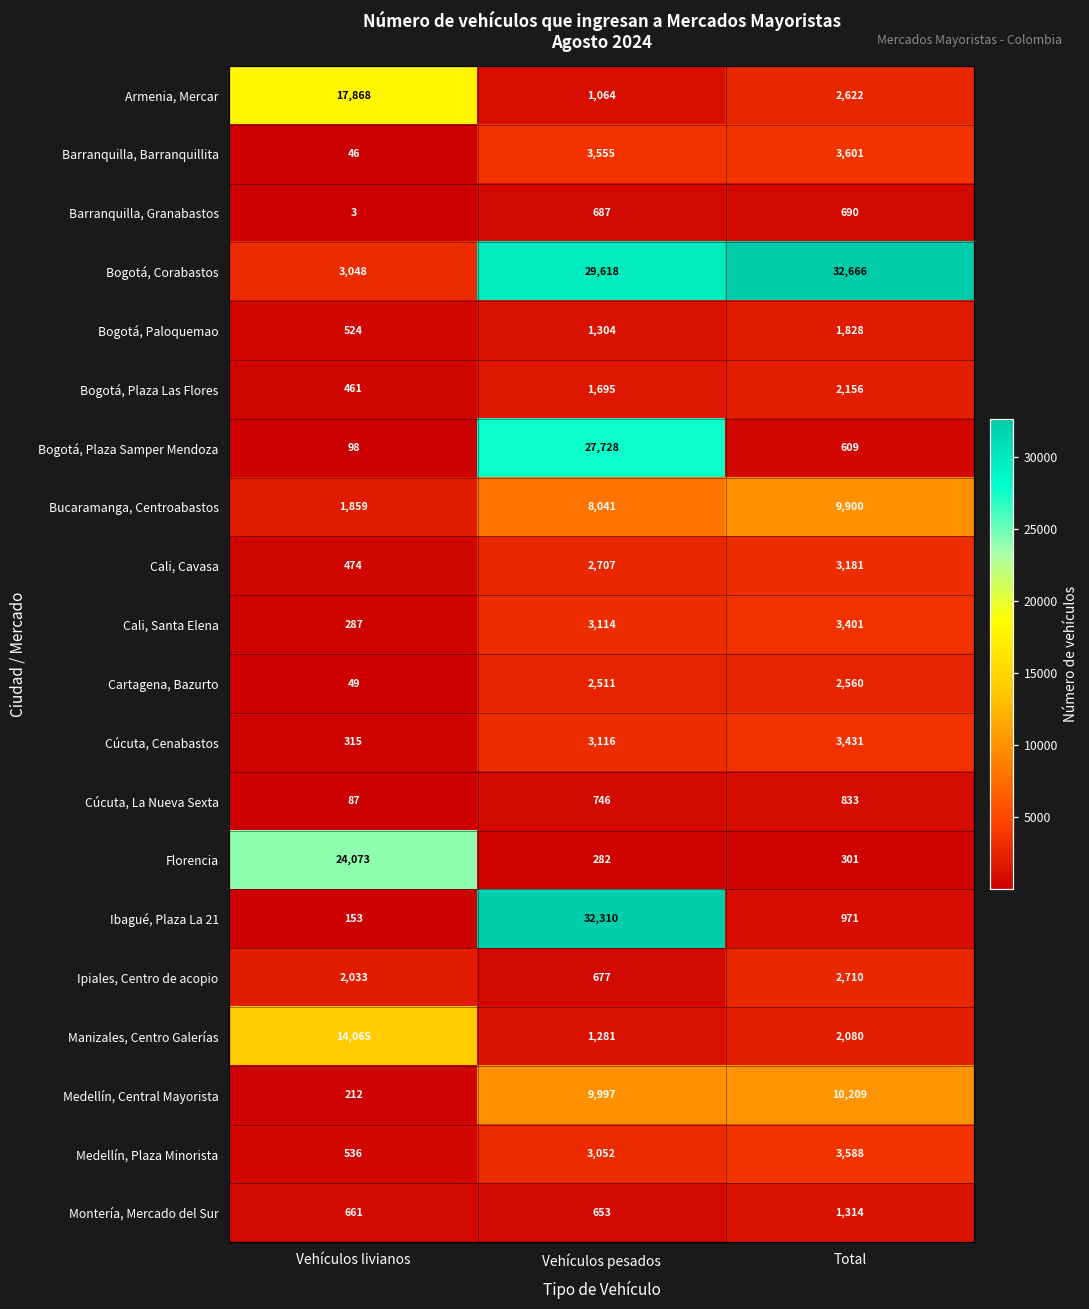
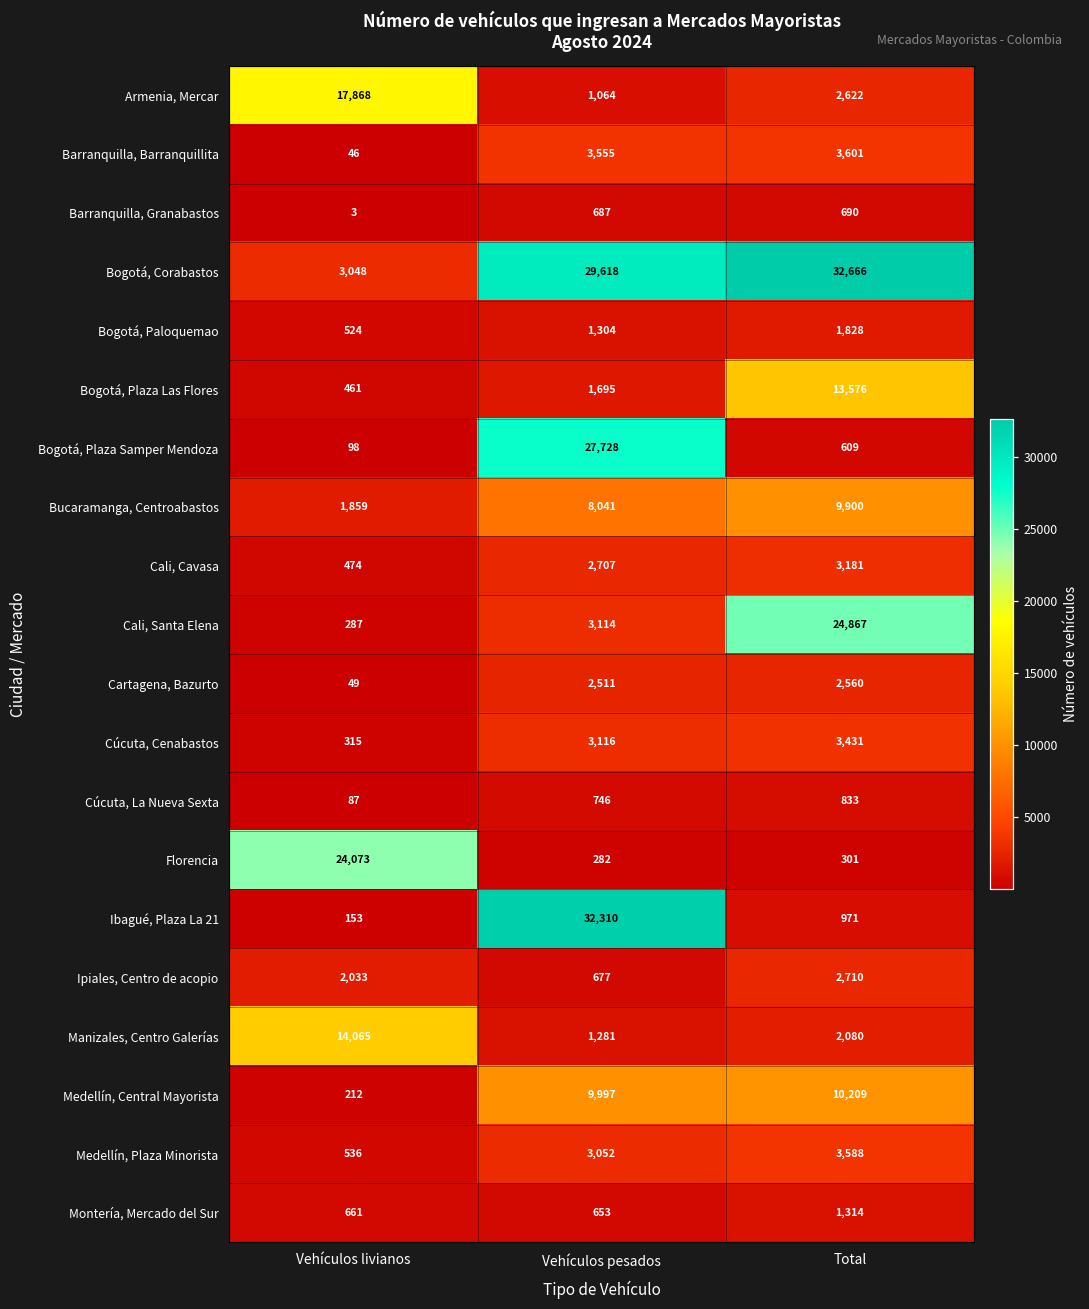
Bogotá, Plaza Las Flores, Total: 2,156 -> 13,576
Cali, Santa Elena, Total: 3,401 -> 24,867
